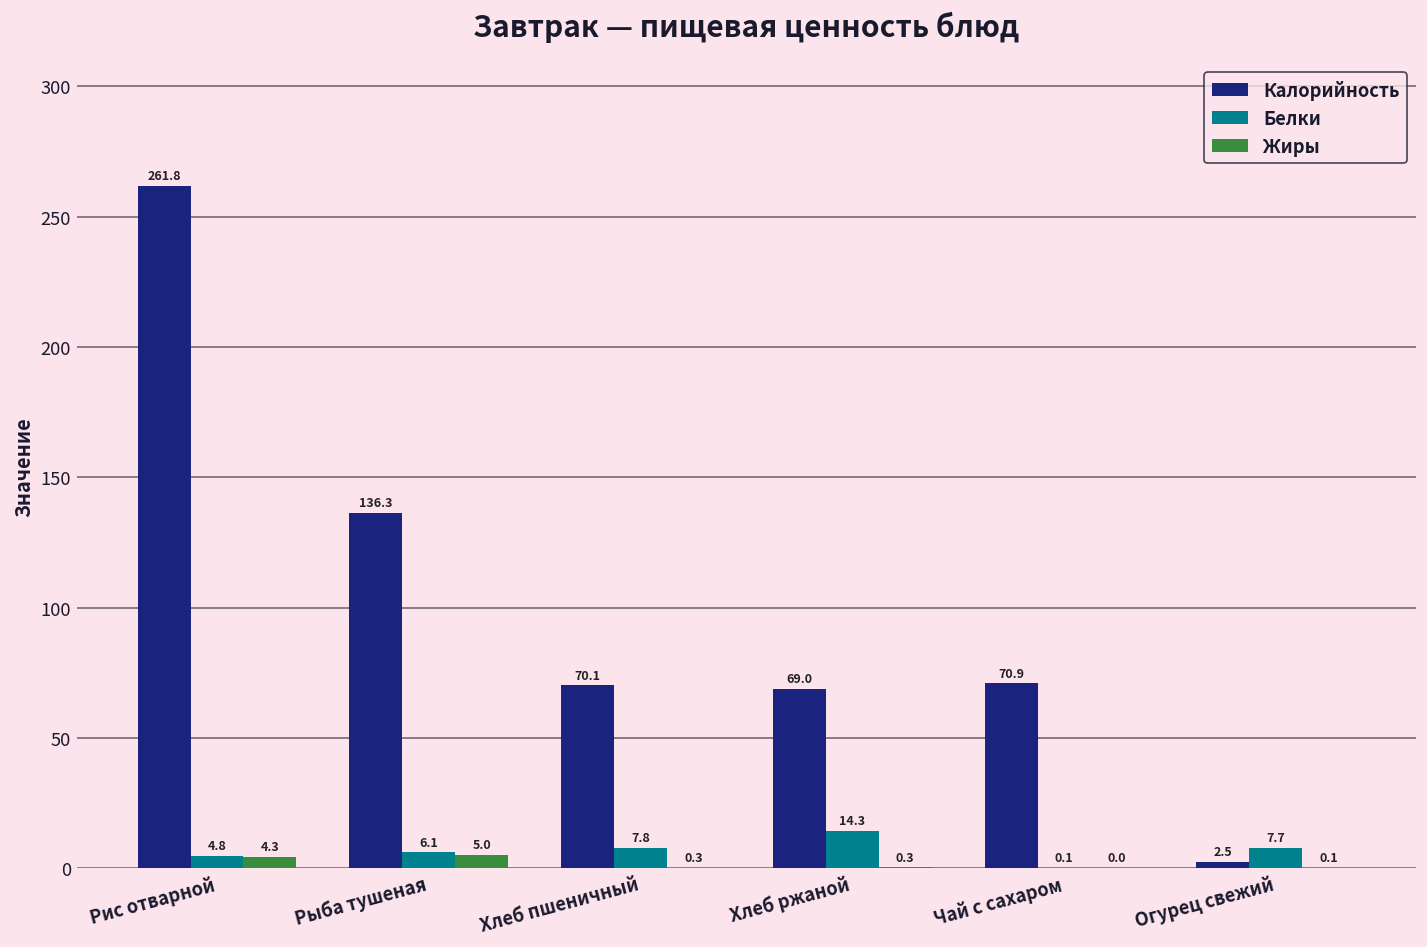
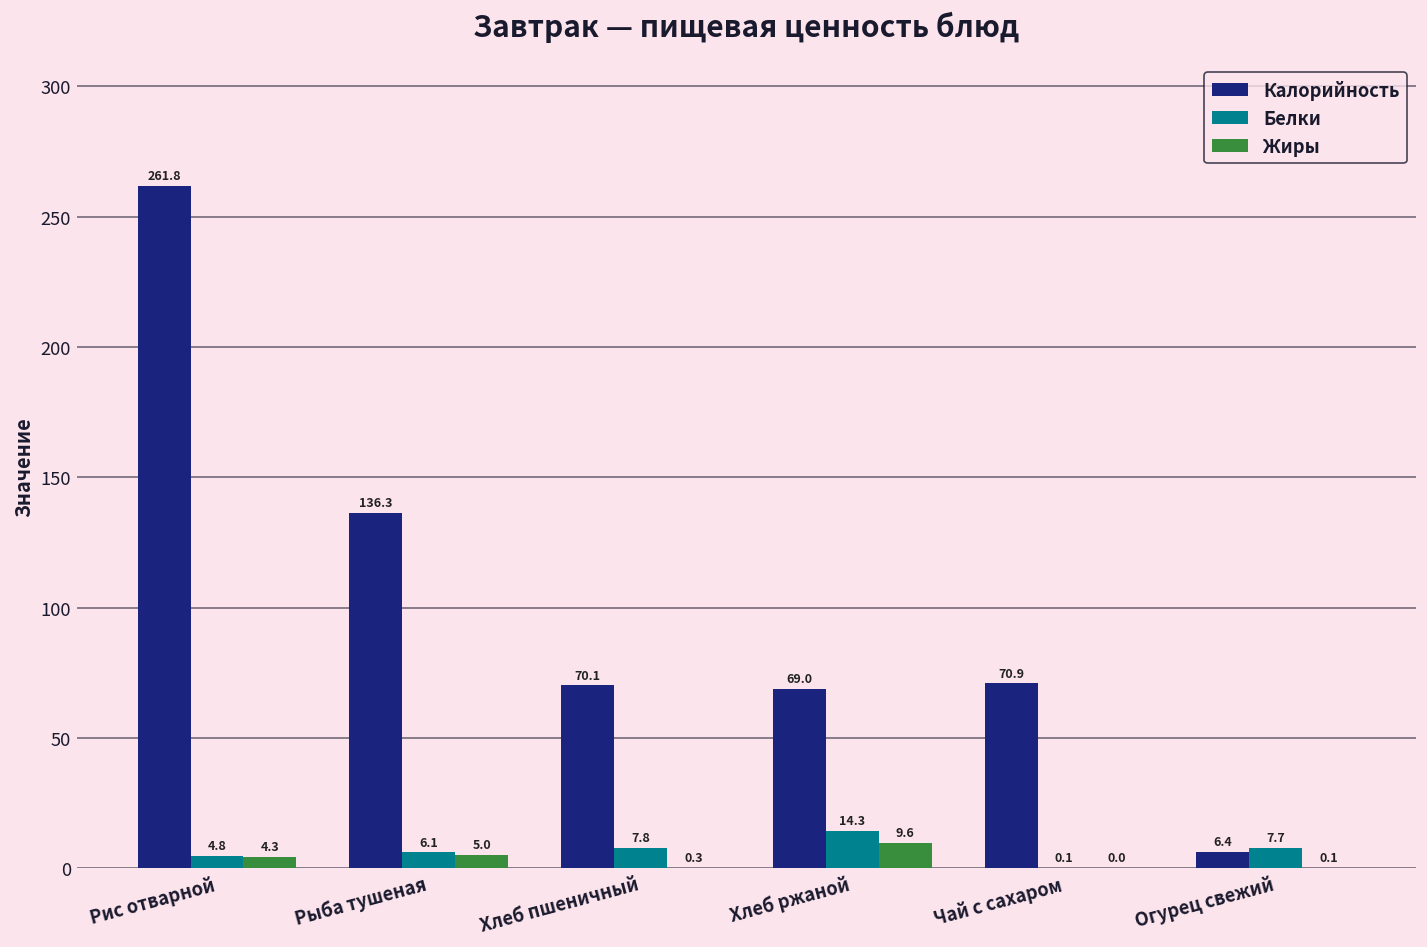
Жиры, Хлеб ржаной: 0.3 -> 9.6
Калорийность, Огурец свежий: 2.5 -> 6.4
